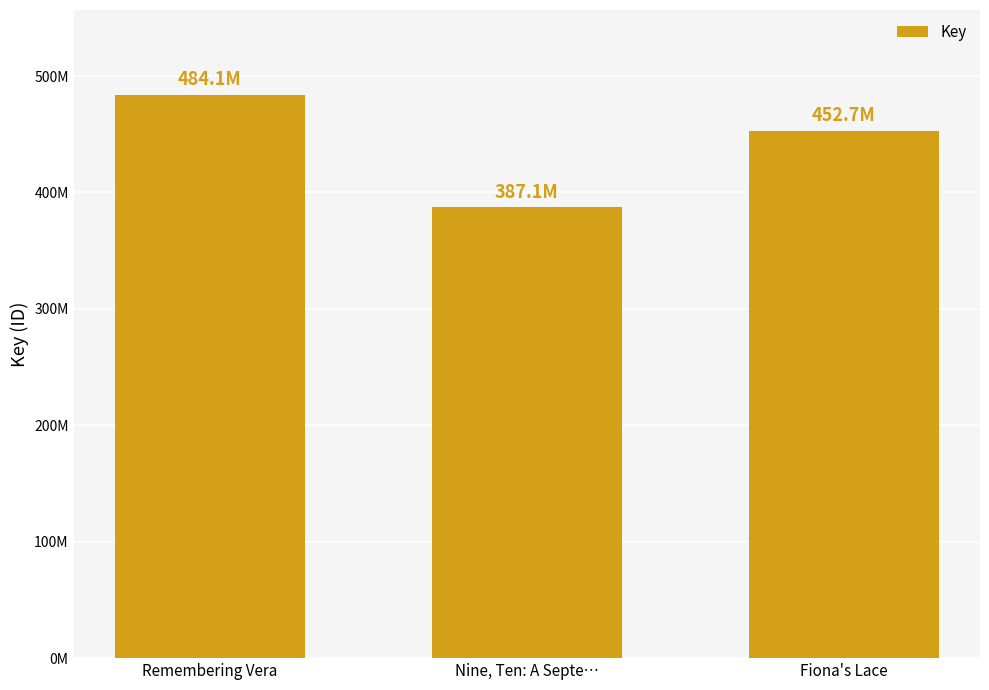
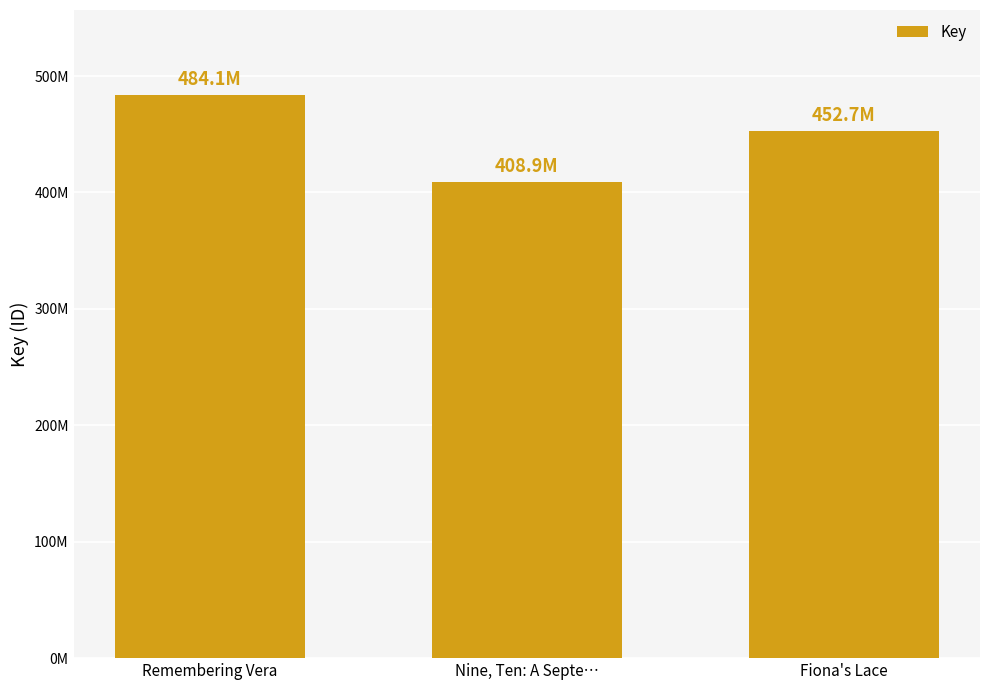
Nine, Ten: A Septe…: 387.1M -> 408.9M
